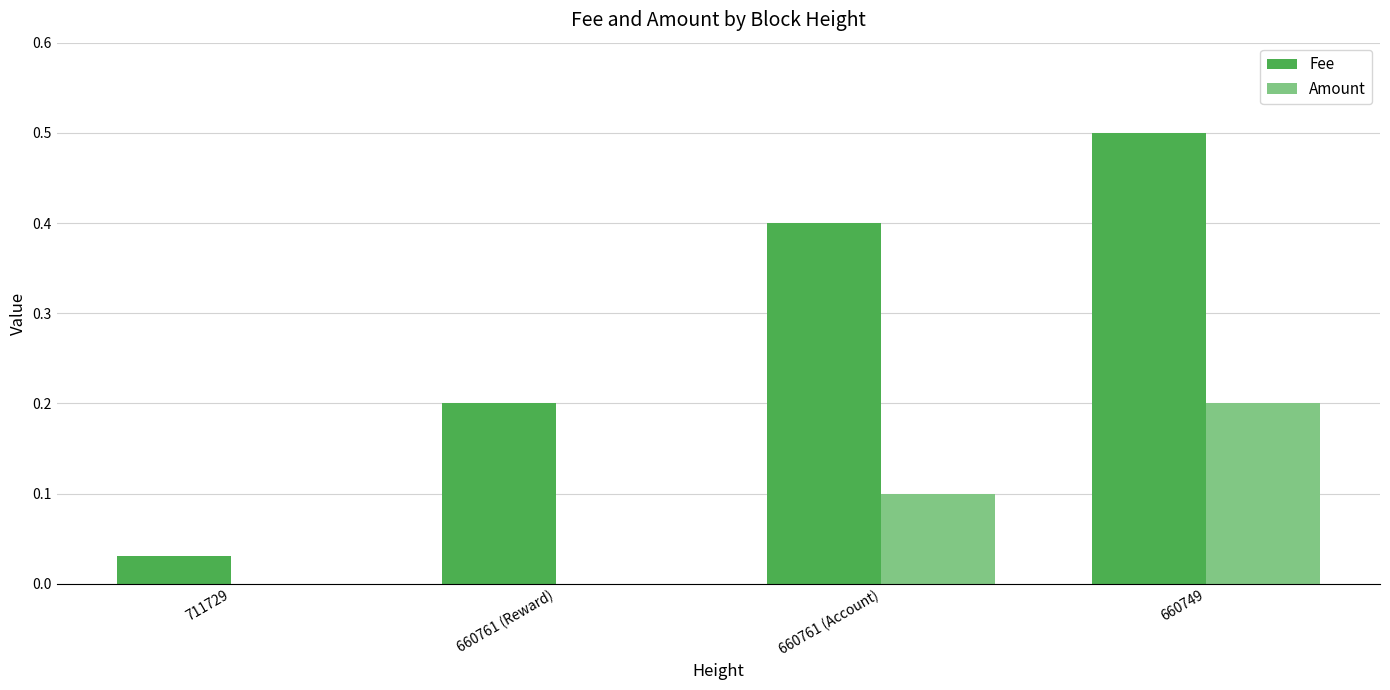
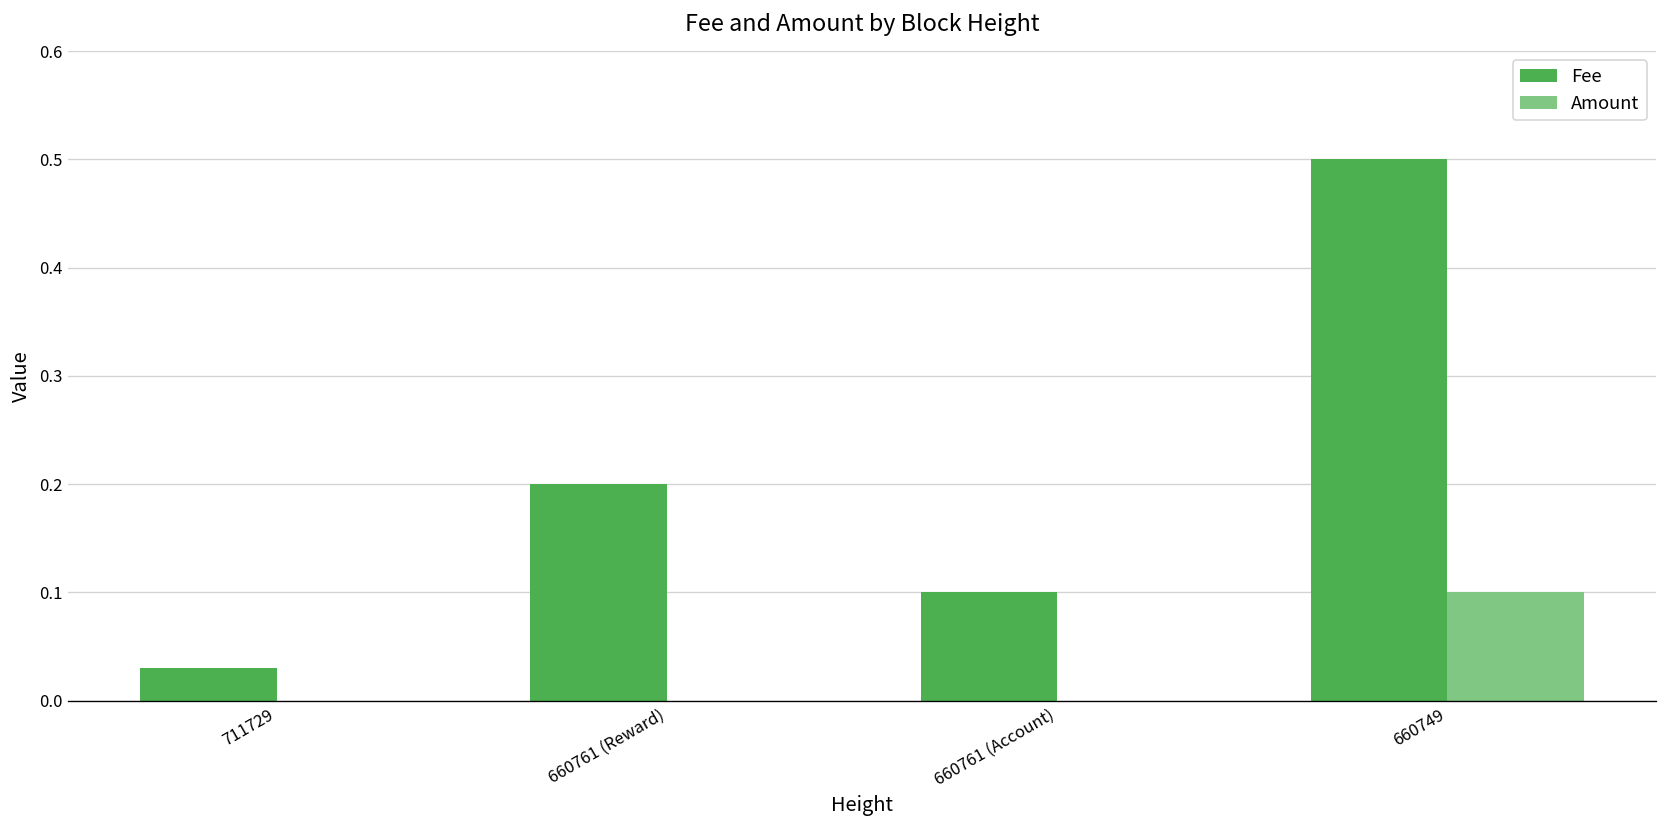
Fee, 660761 (Account): 0.4 -> 0.1
Amount, 660761 (Account): 0.1 -> 0.0
Amount, 660749: 0.2 -> 0.1
